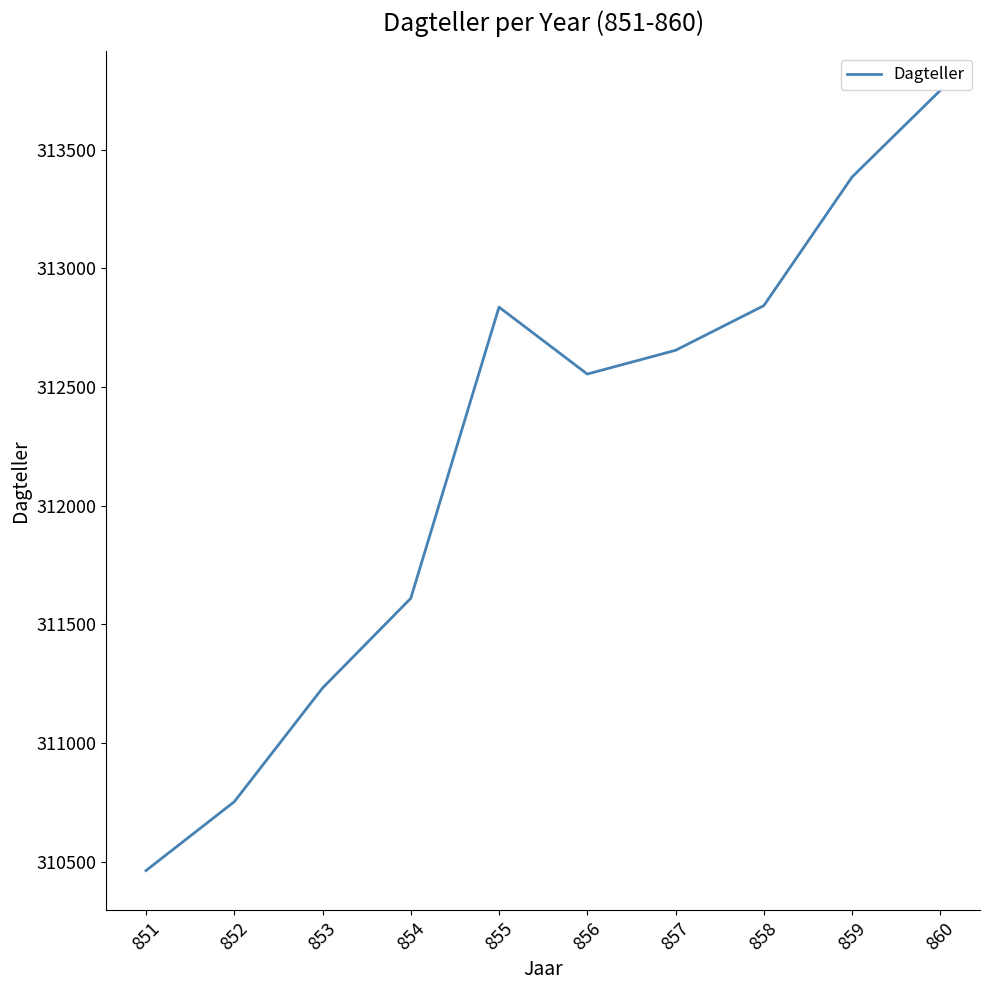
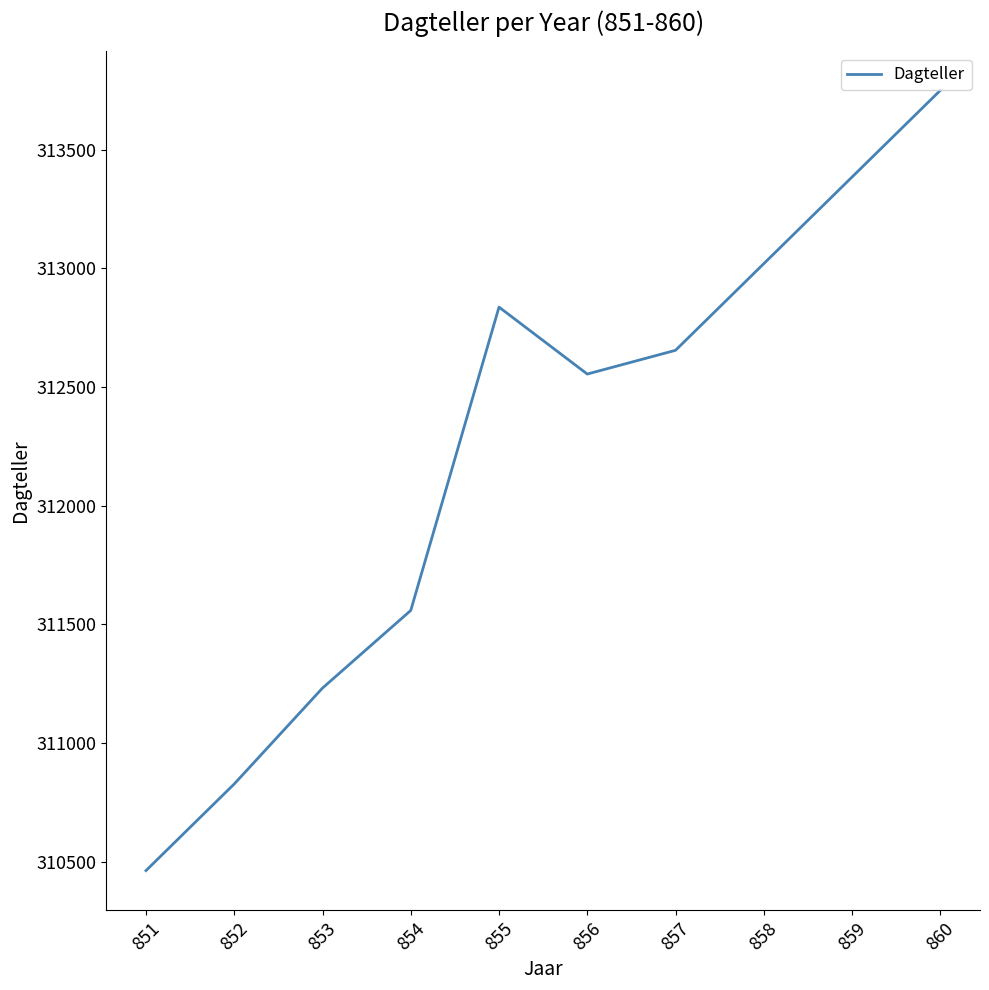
852: 310750 -> 310830
854: 311610 -> 311560
858: 312840 -> 313020
